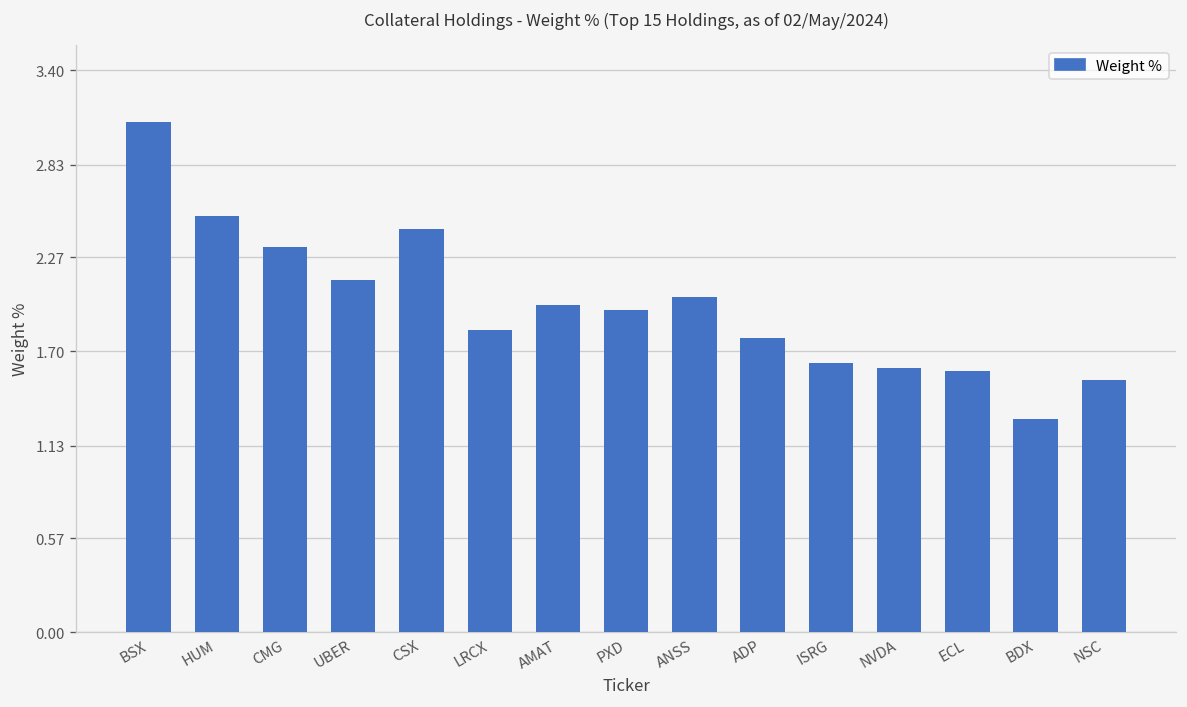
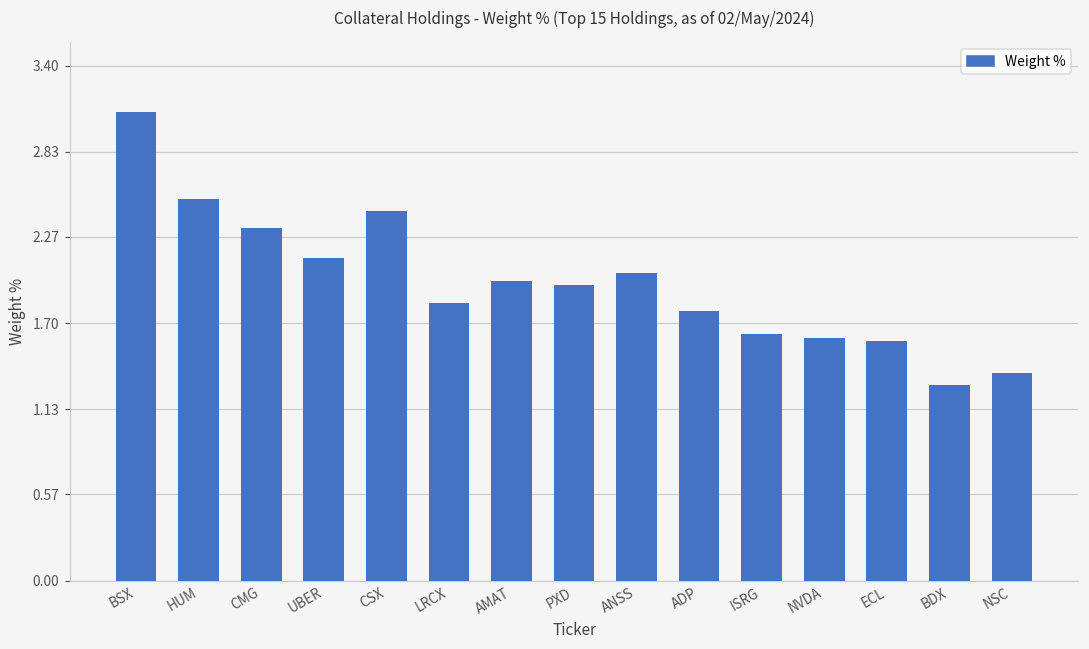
NSC: 1.53 -> 1.37
